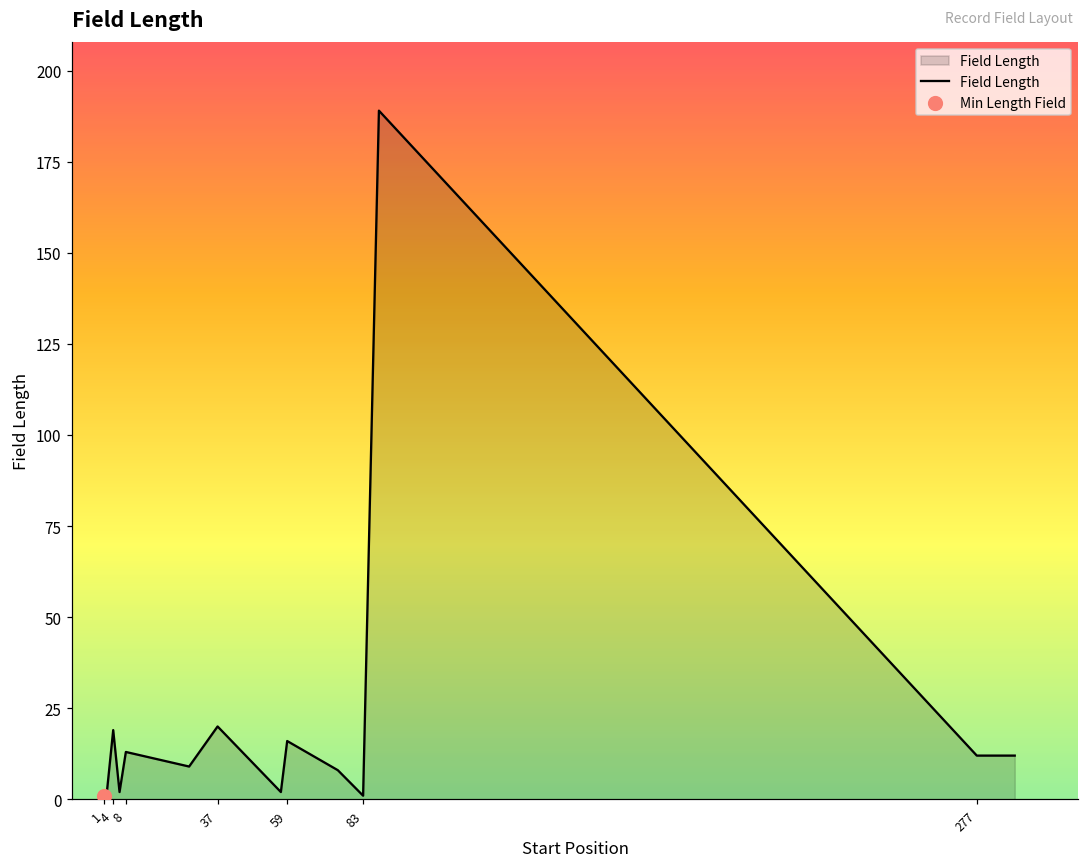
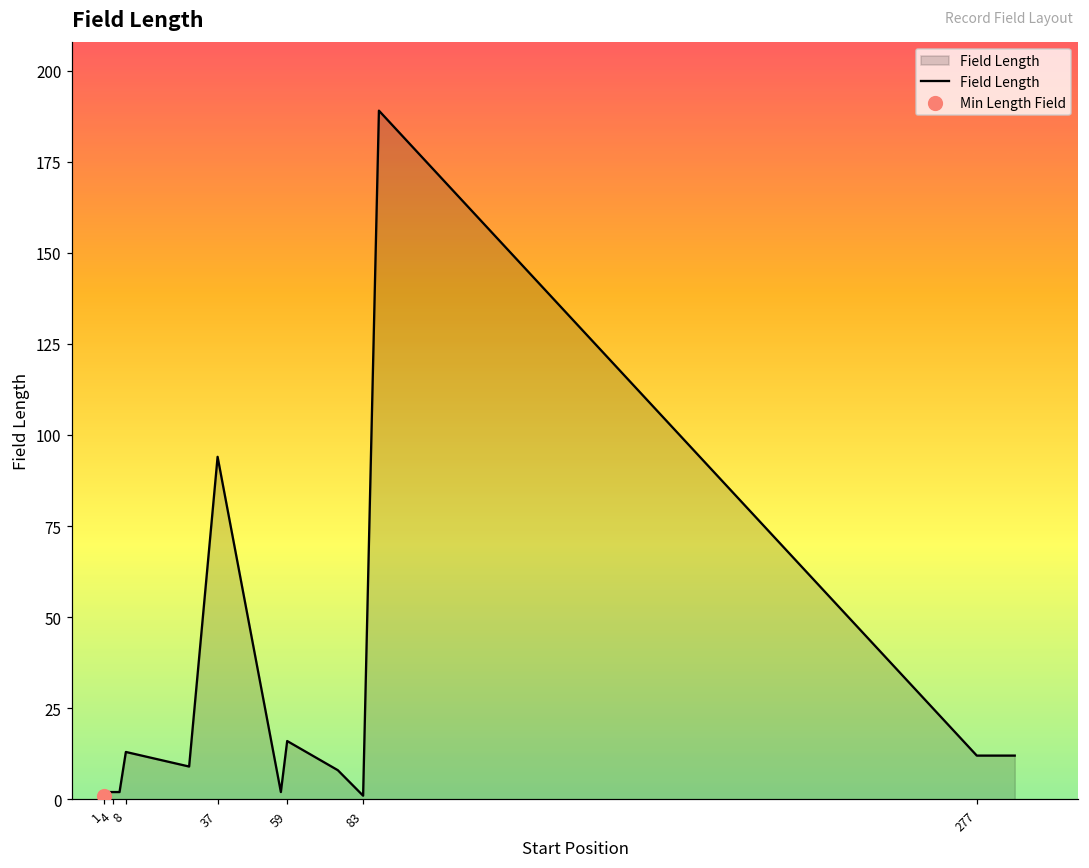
Field Length, 4: 19 -> 2
Field Length, 37: 20 -> 94
